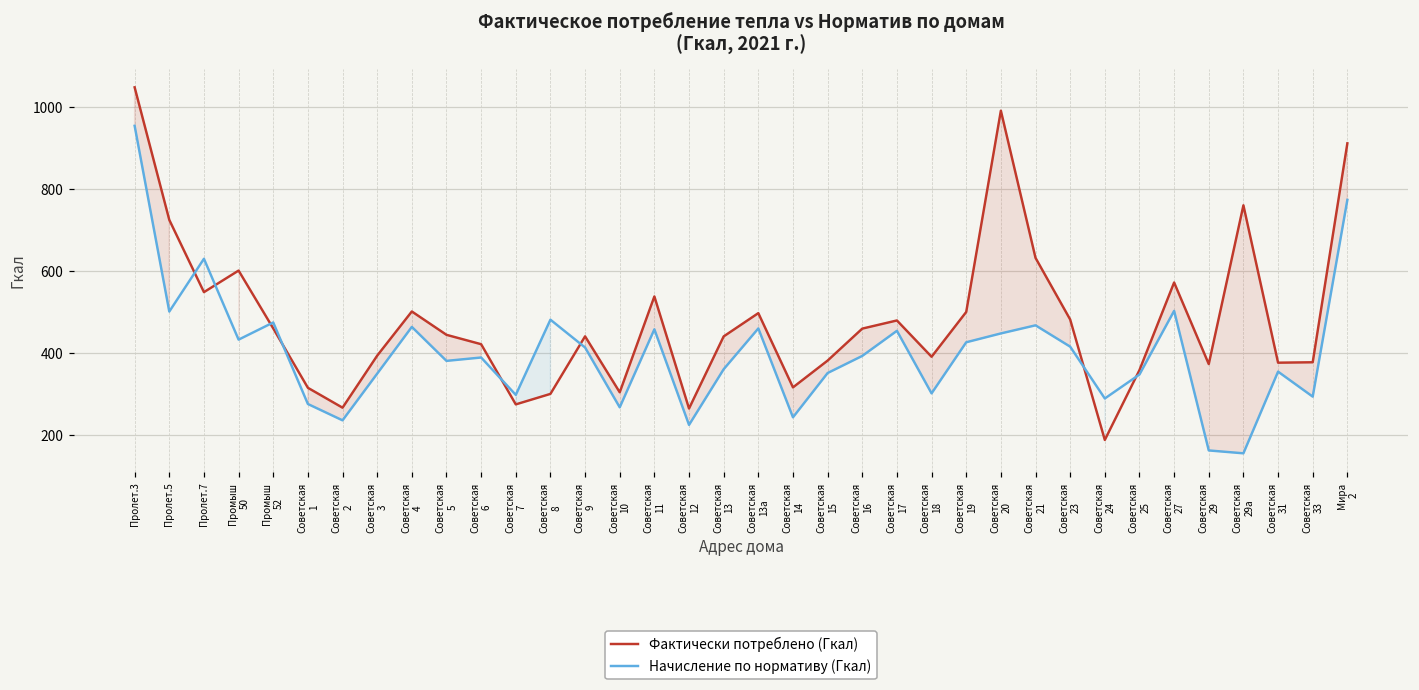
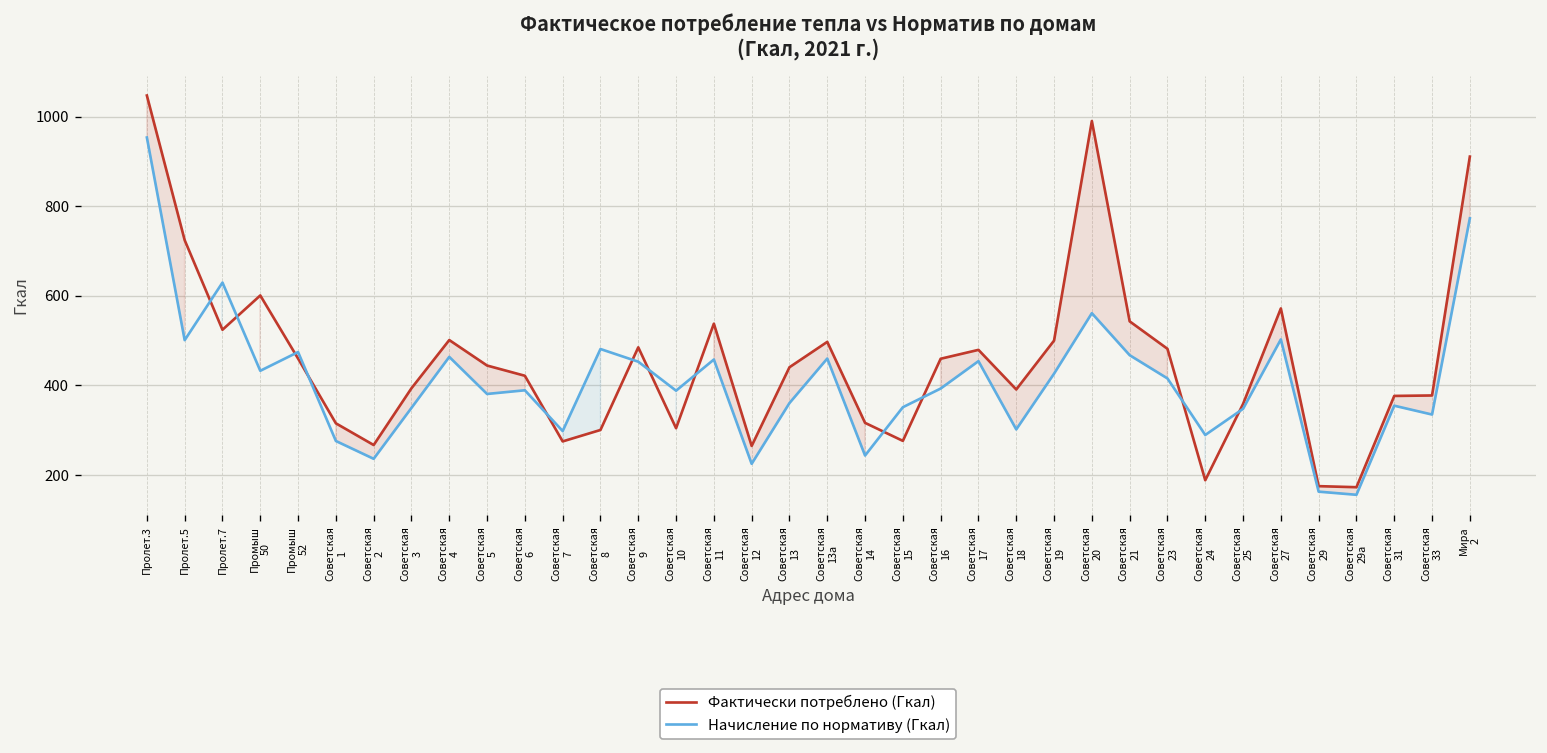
Фактически потреблено (Гкал), Пролет.7: 550 -> 520
Фактически потреблено (Гкал), Советская 9: 440 -> 490
Начисление по нормативу (Гкал), Советская 9: 410 -> 450
Начисление по нормативу (Гкал), Советская 10: 270 -> 390
Фактически потреблено (Гкал), Советская 15: 380 -> 280
Начисление по нормативу (Гкал), Советская 20: 450 -> 560
Фактически потреблено (Гкал), Советская 21: 630 -> 540
Фактически потреблено (Гкал), Советская 29: 370 -> 180
Фактически потреблено (Гкал), Советская 29а: 760 -> 170
Начисление по нормативу (Гкал), Советская 33: 290 -> 340
